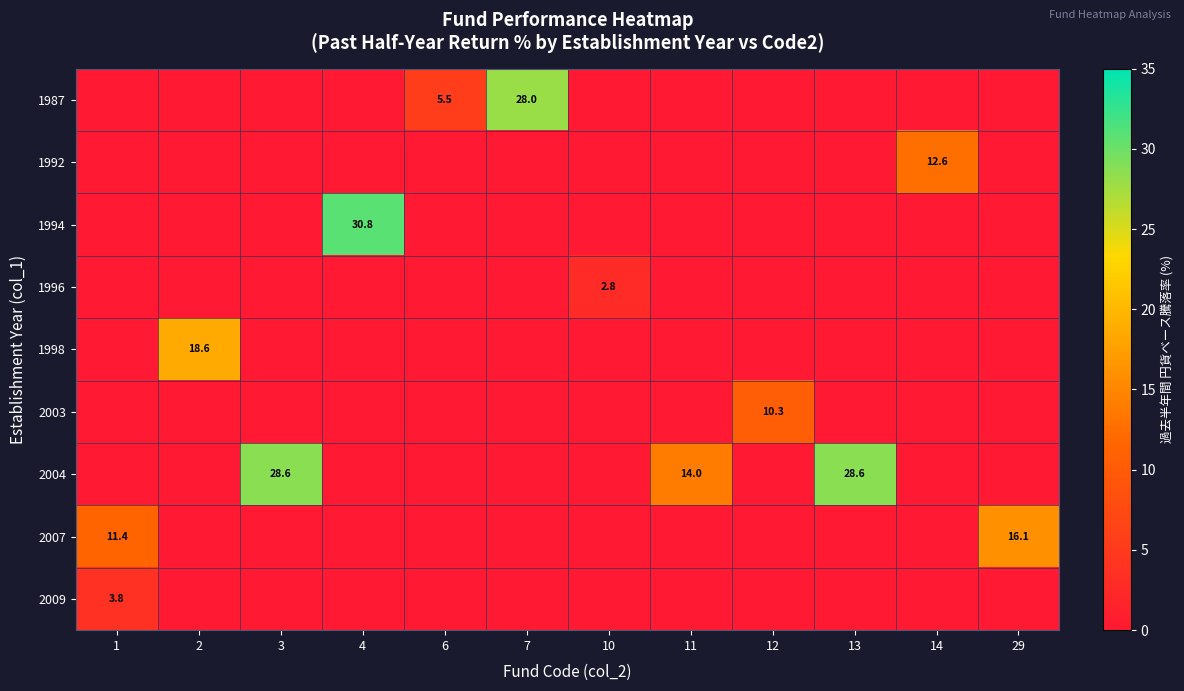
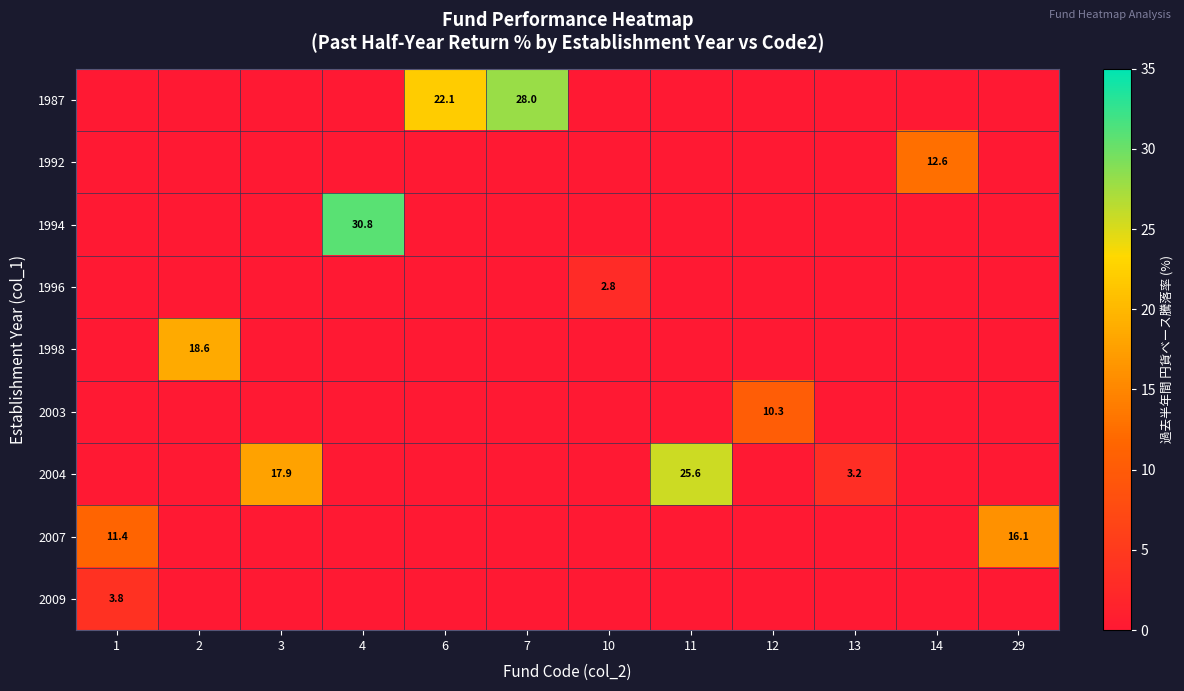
1987, 6: 5.5 -> 22.1
2004, 3: 28.6 -> 17.9
2004, 11: 14.0 -> 25.6
2004, 13: 28.6 -> 3.2
